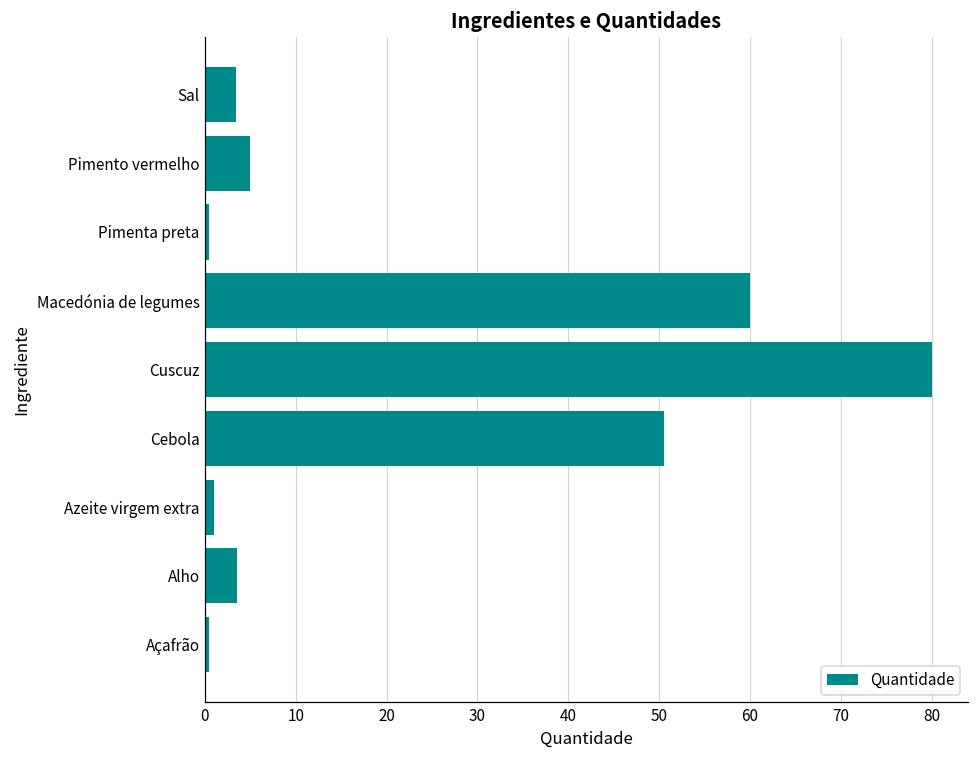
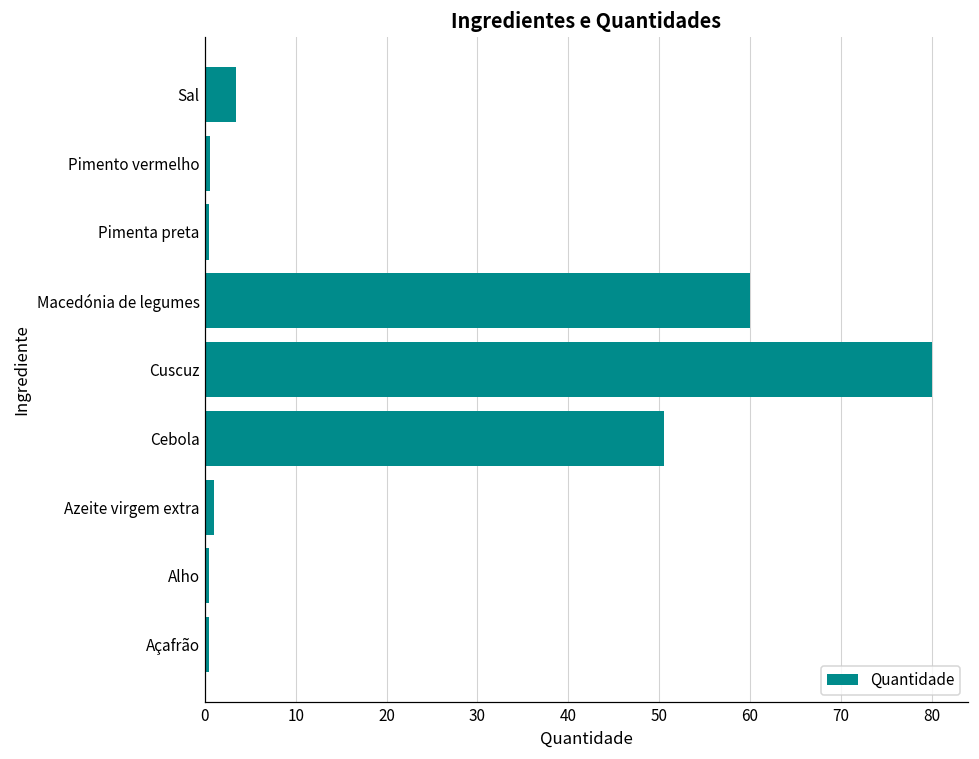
Pimento vermelho: 5 -> 1
Alho: 4 -> 1
